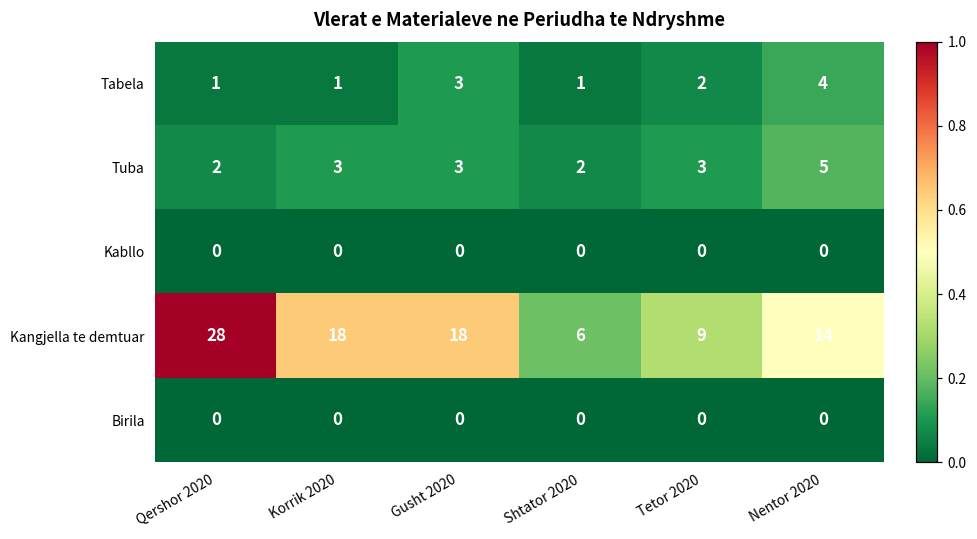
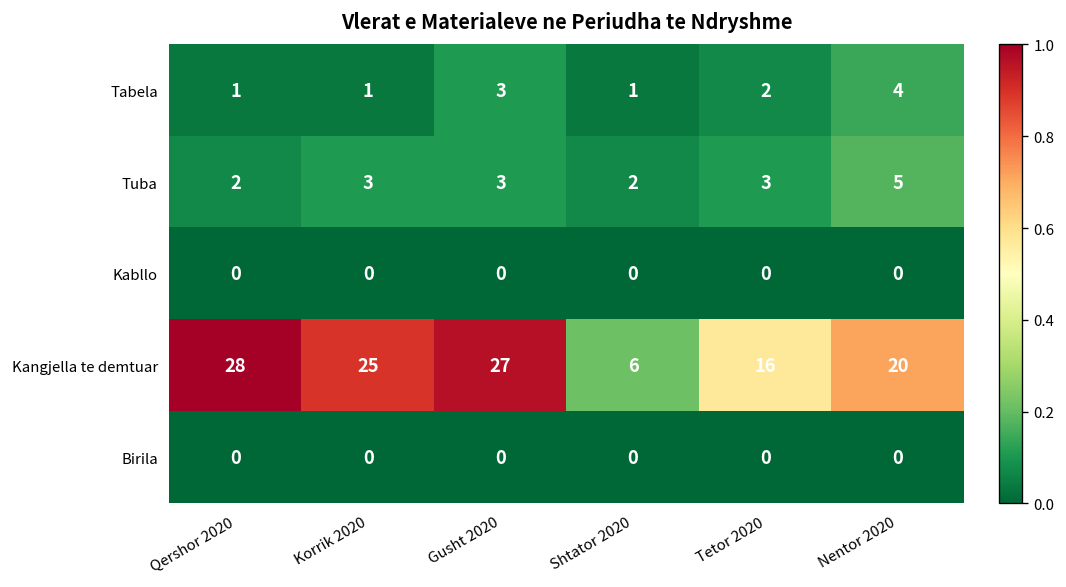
Kangjella te demtuar, Korrik 2020: 18 -> 25
Kangjella te demtuar, Gusht 2020: 18 -> 27
Kangjella te demtuar, Tetor 2020: 9 -> 16
Kangjella te demtuar, Nentor 2020: 14 -> 20
